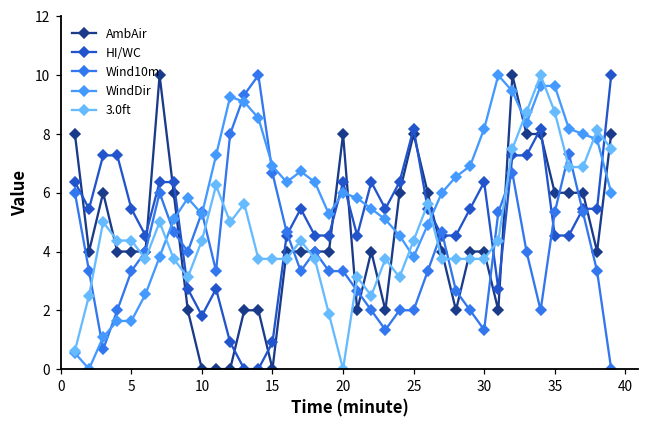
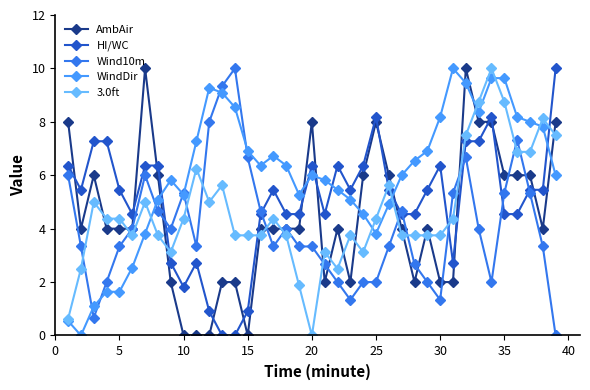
AmbAir, 30: 4.0 -> 2.0
